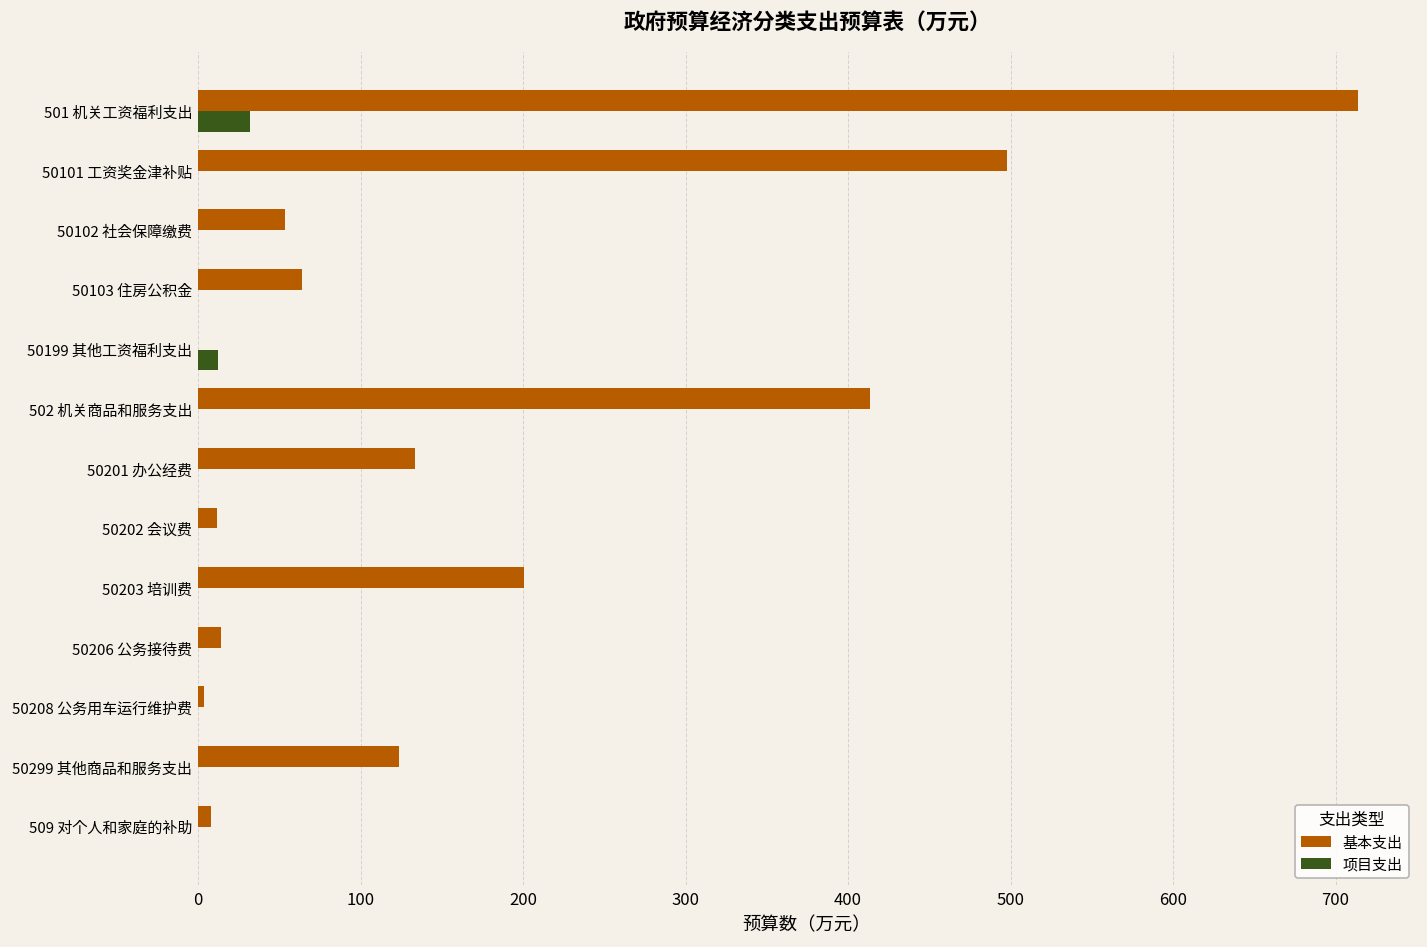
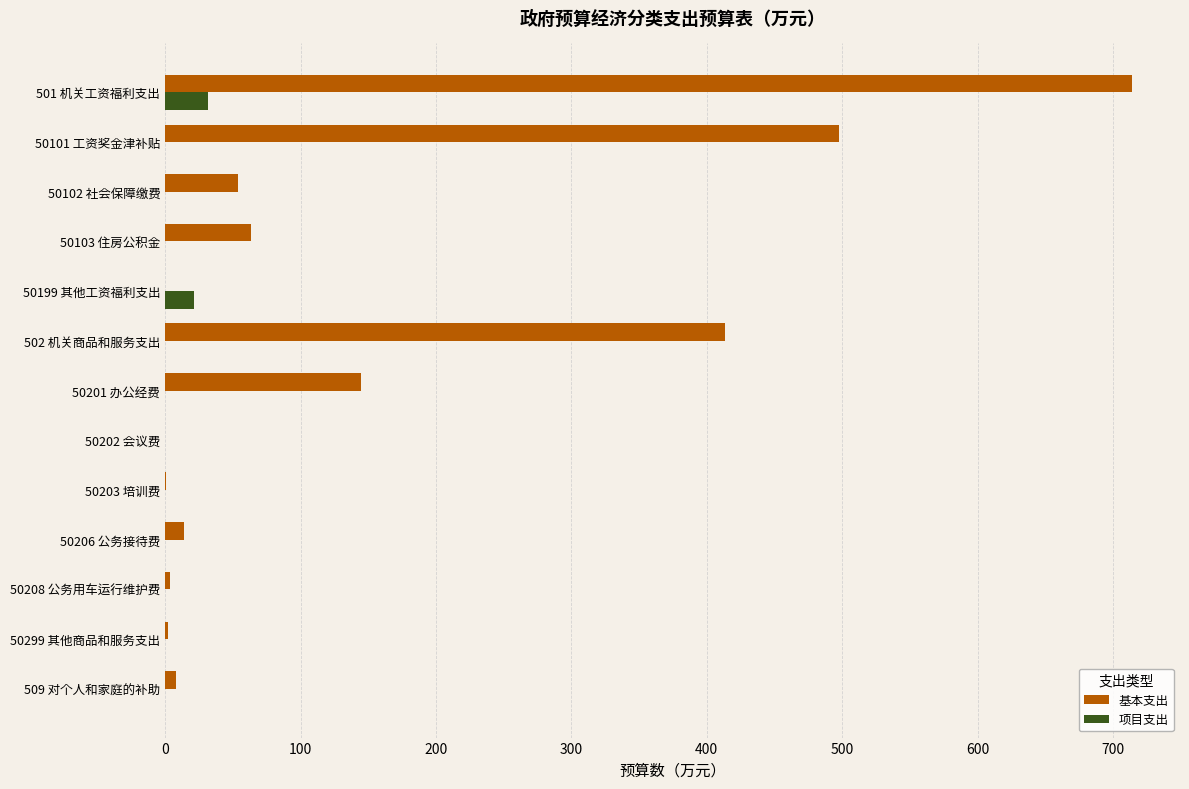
项目支出, 50199 其他工资福利支出: 12 -> 21
基本支出, 50201 办公经费: 133 -> 145
基本支出, 50202 会议费: 12 -> 0
基本支出, 50203 培训费: 201 -> 1
基本支出, 50299 其他商品和服务支出: 124 -> 2
